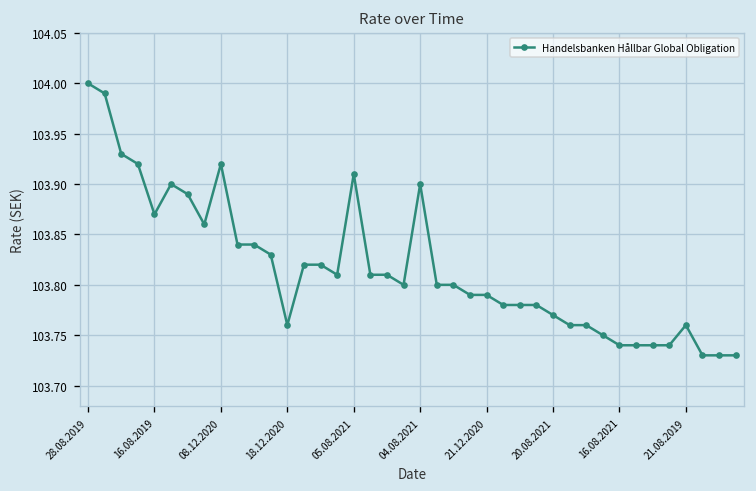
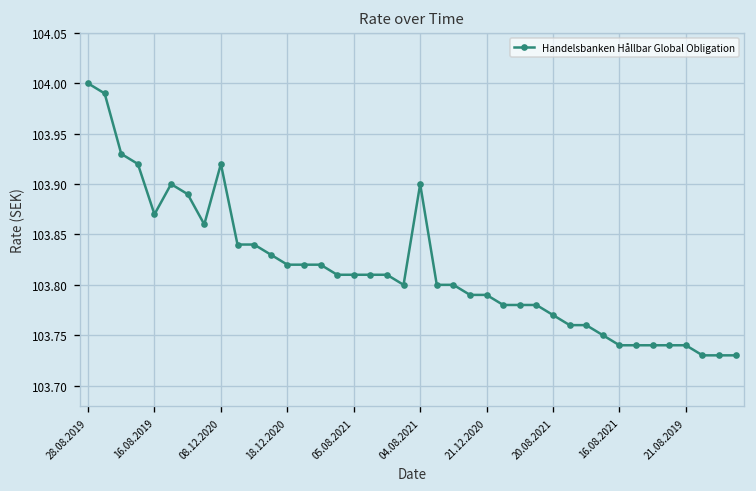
18.12.2020: 103.76 -> 103.82
05.08.2021: 103.91 -> 103.81
21.08.2019: 103.76 -> 103.74
